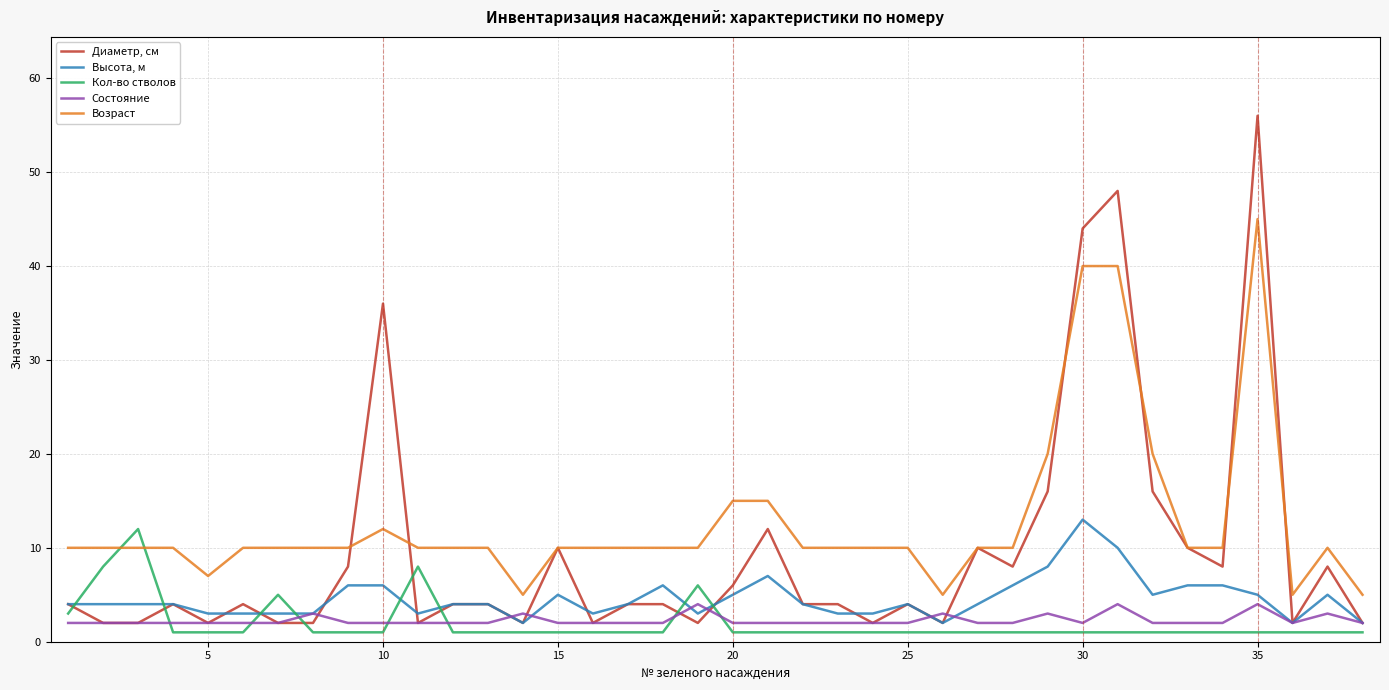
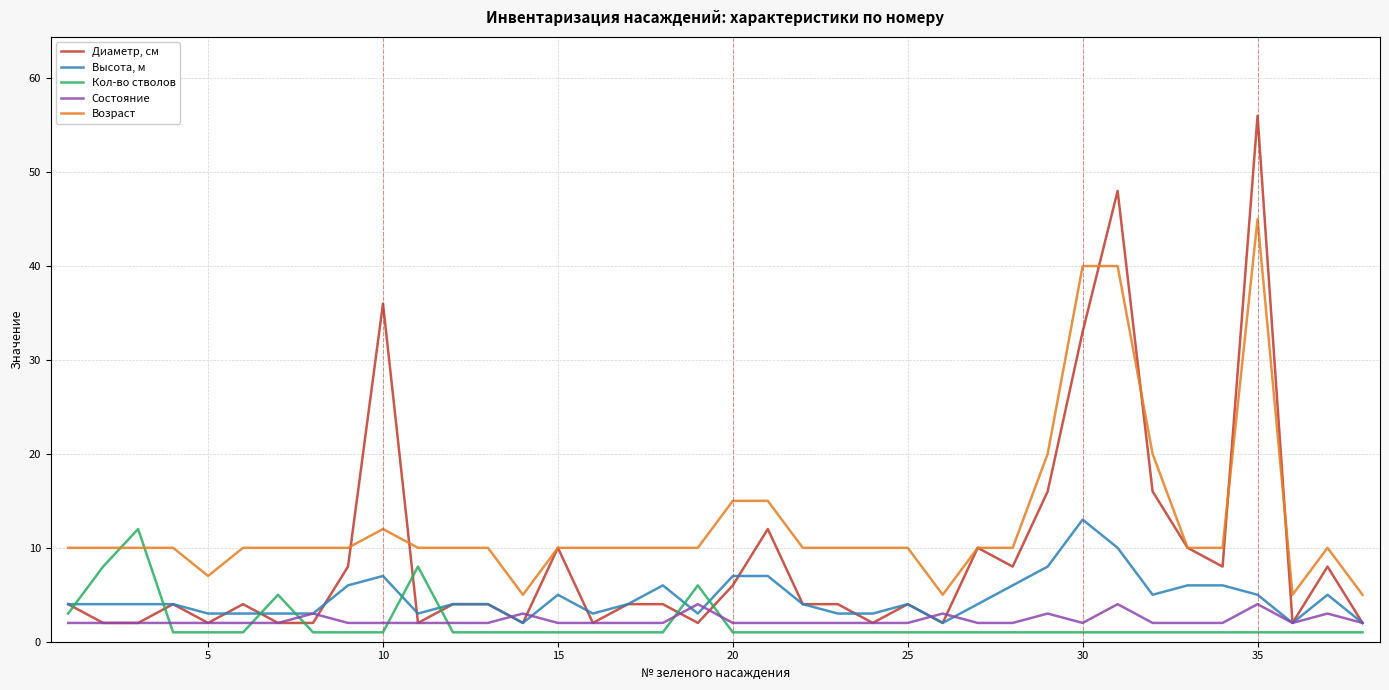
Высота, м, 10: 6 -> 7
Высота, м, 20: 5 -> 7
Диаметр, см, 30: 44 -> 33
